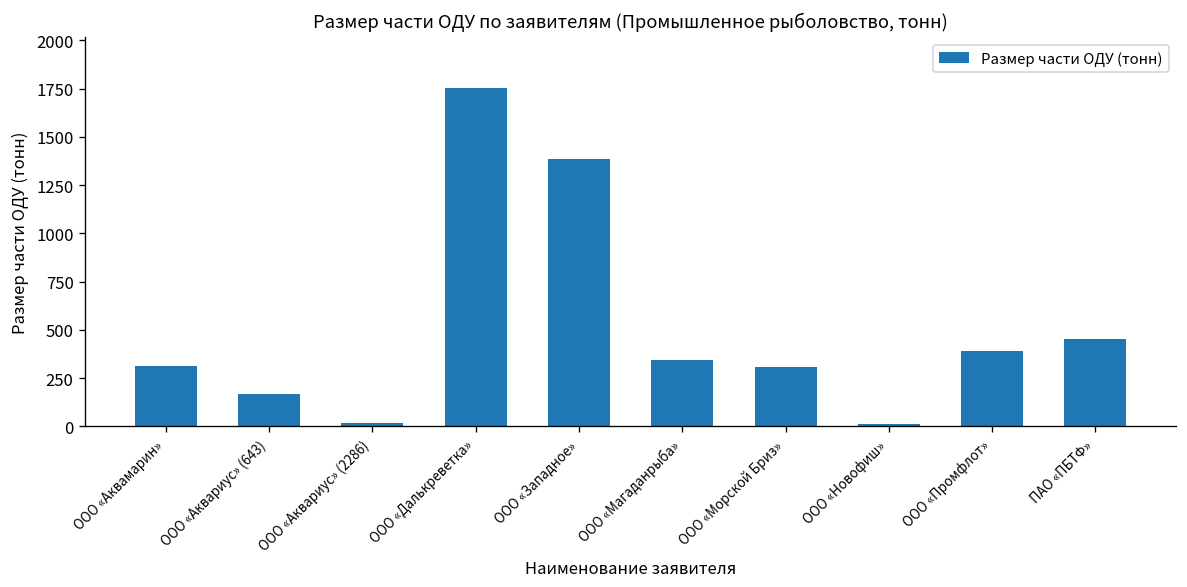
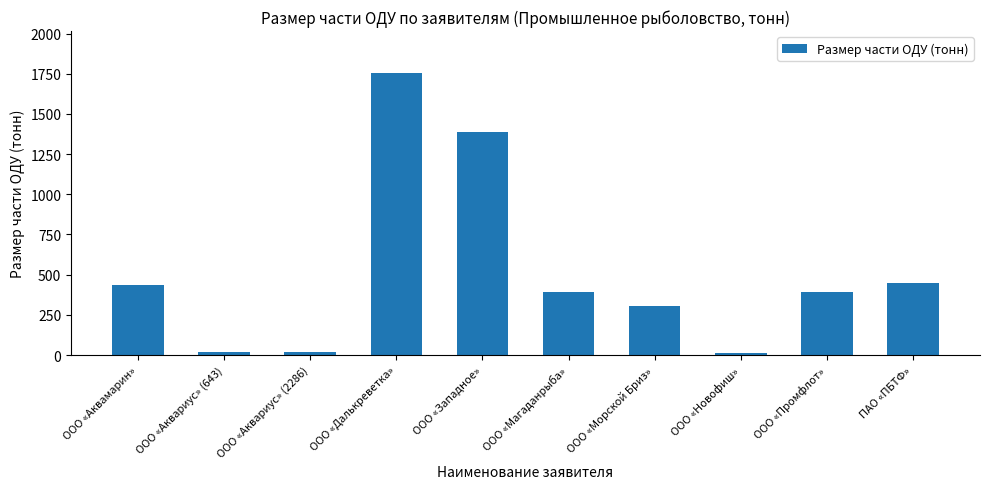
ООО «Аквамарин»: 310 -> 440
ООО «Аквариус» (643): 170 -> 20
ООО «Магаданрыба»: 340 -> 390
